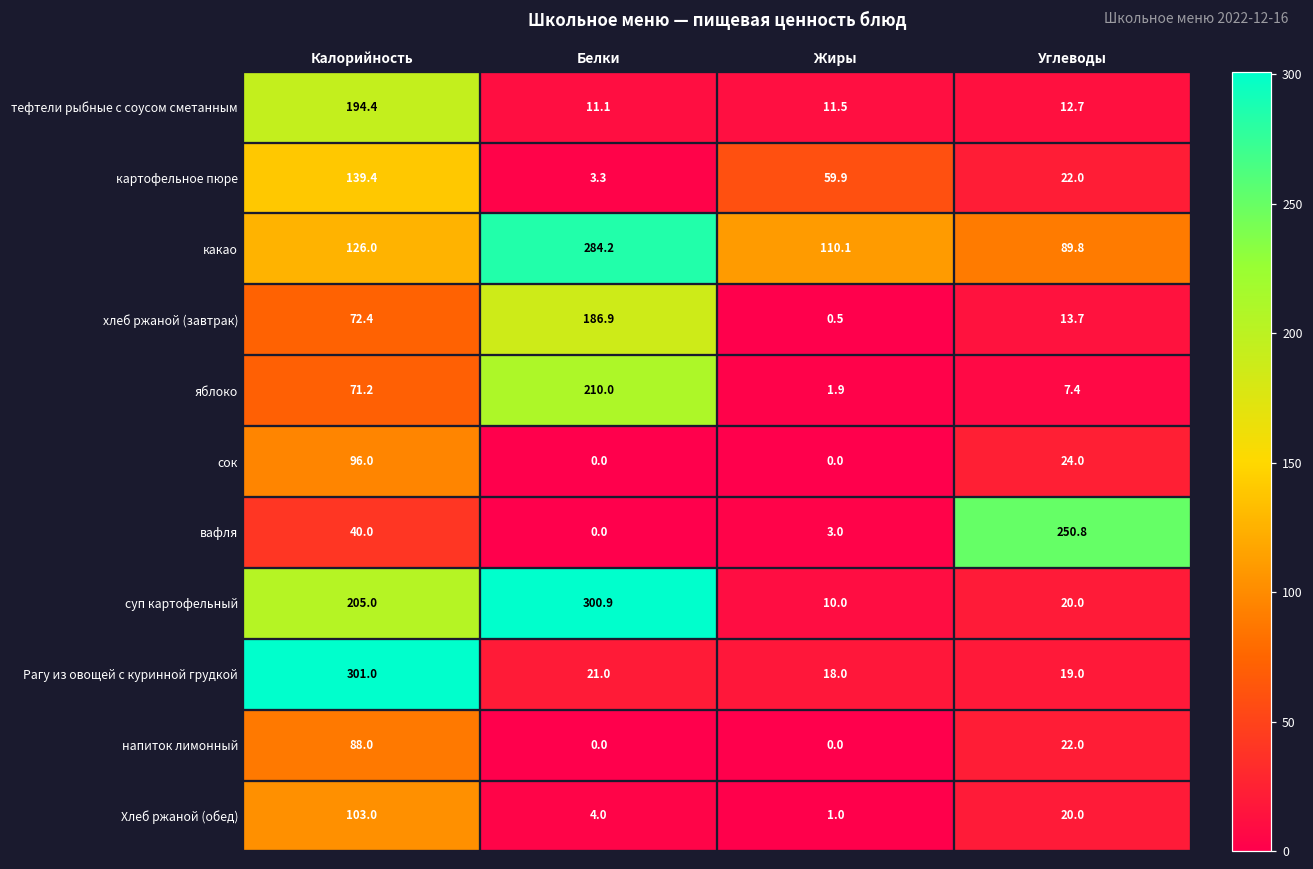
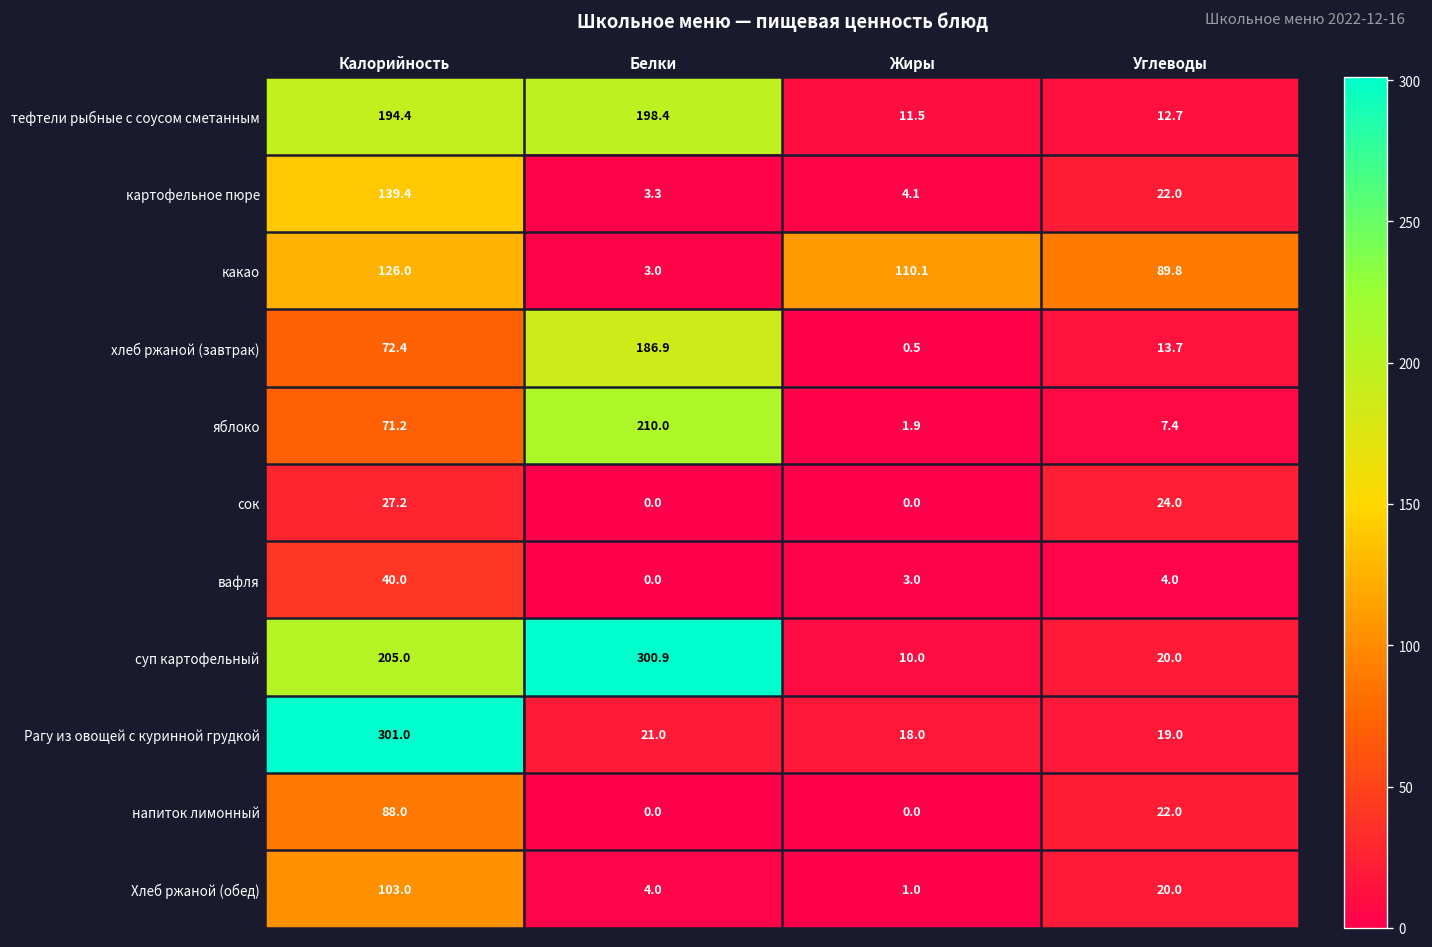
тефтели рыбные с соусом сметанным, Белки: 11.1 -> 198.4
картофельное пюре, Жиры: 59.9 -> 4.1
какао, Белки: 284.2 -> 3.0
сок, Калорийность: 96.0 -> 27.2
вафля, Углеводы: 250.8 -> 4.0
